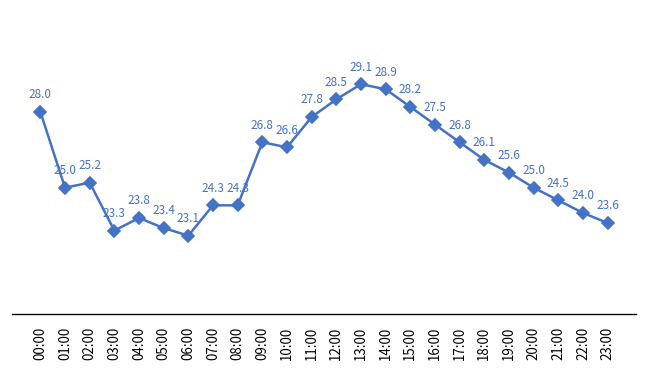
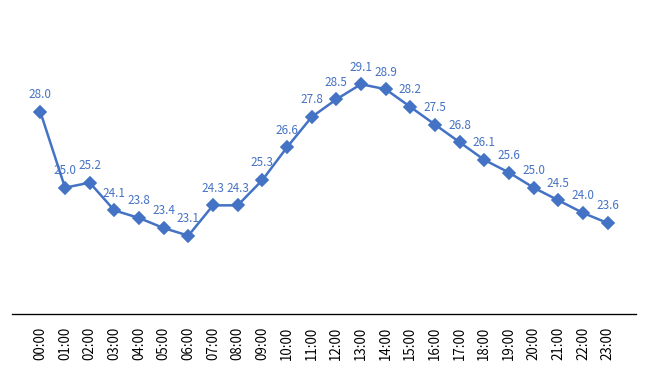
03:00: 23.3 -> 24.1
09:00: 26.8 -> 25.3
